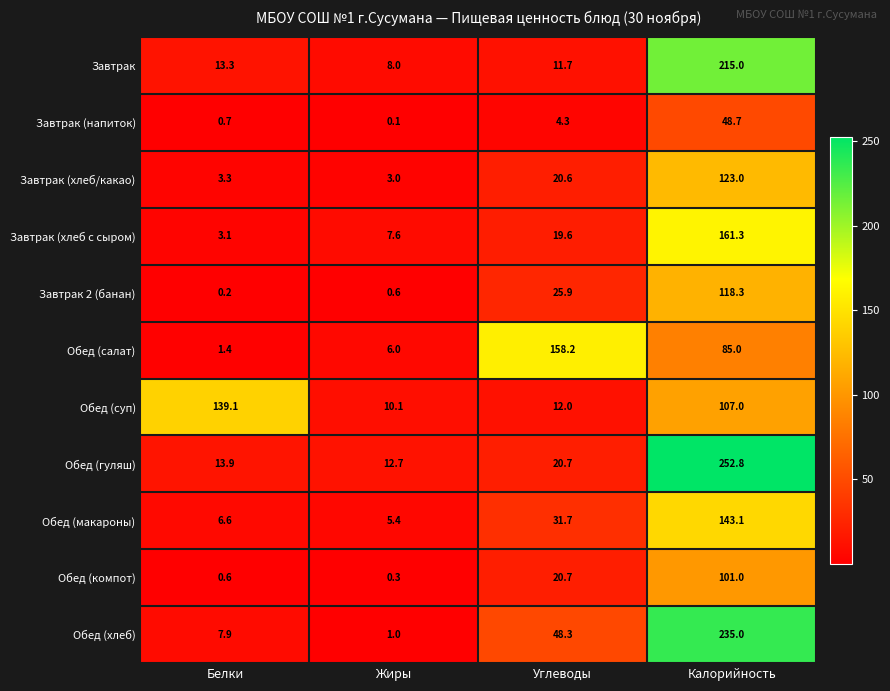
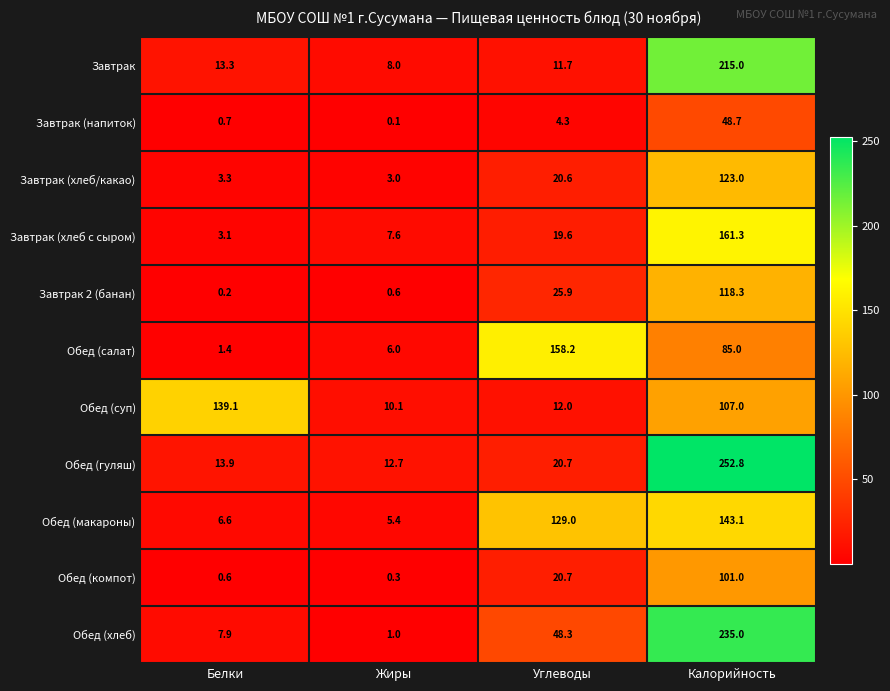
Обед (макароны), Углеводы: 31.7 -> 129.0
